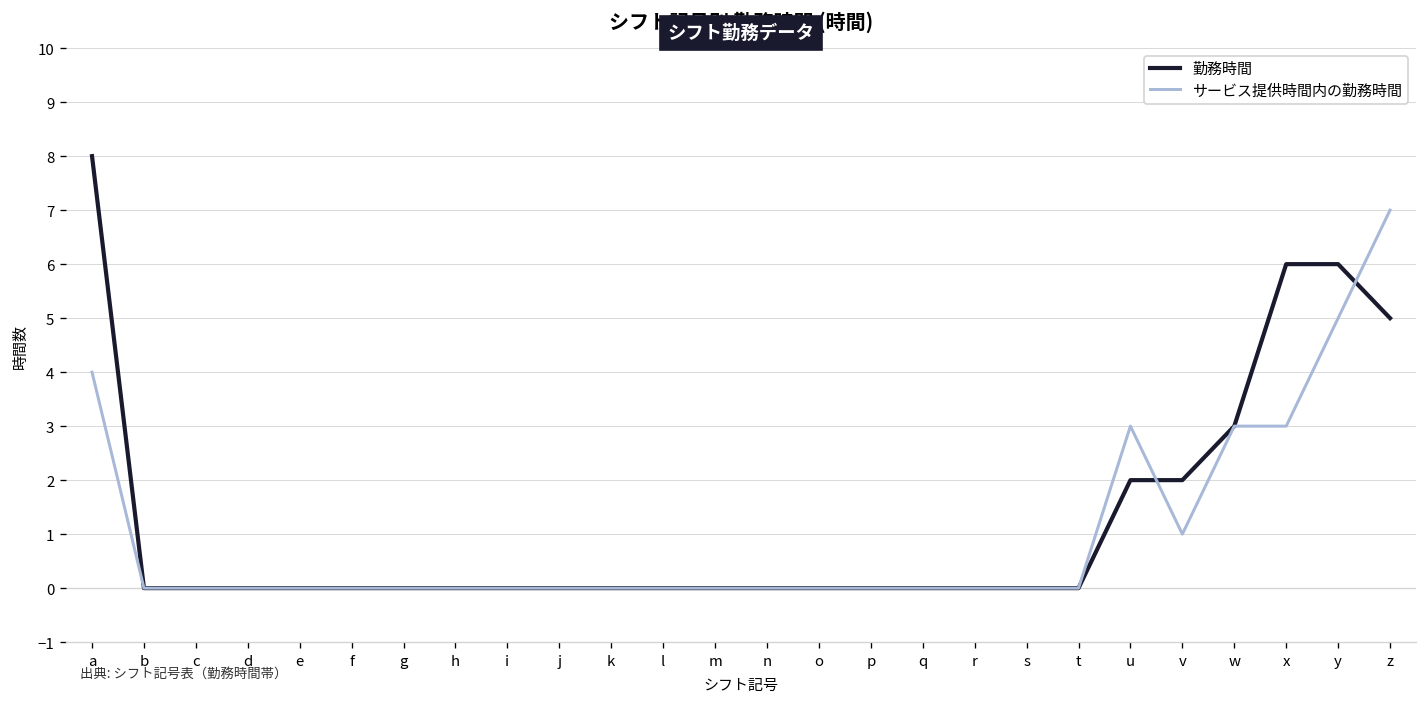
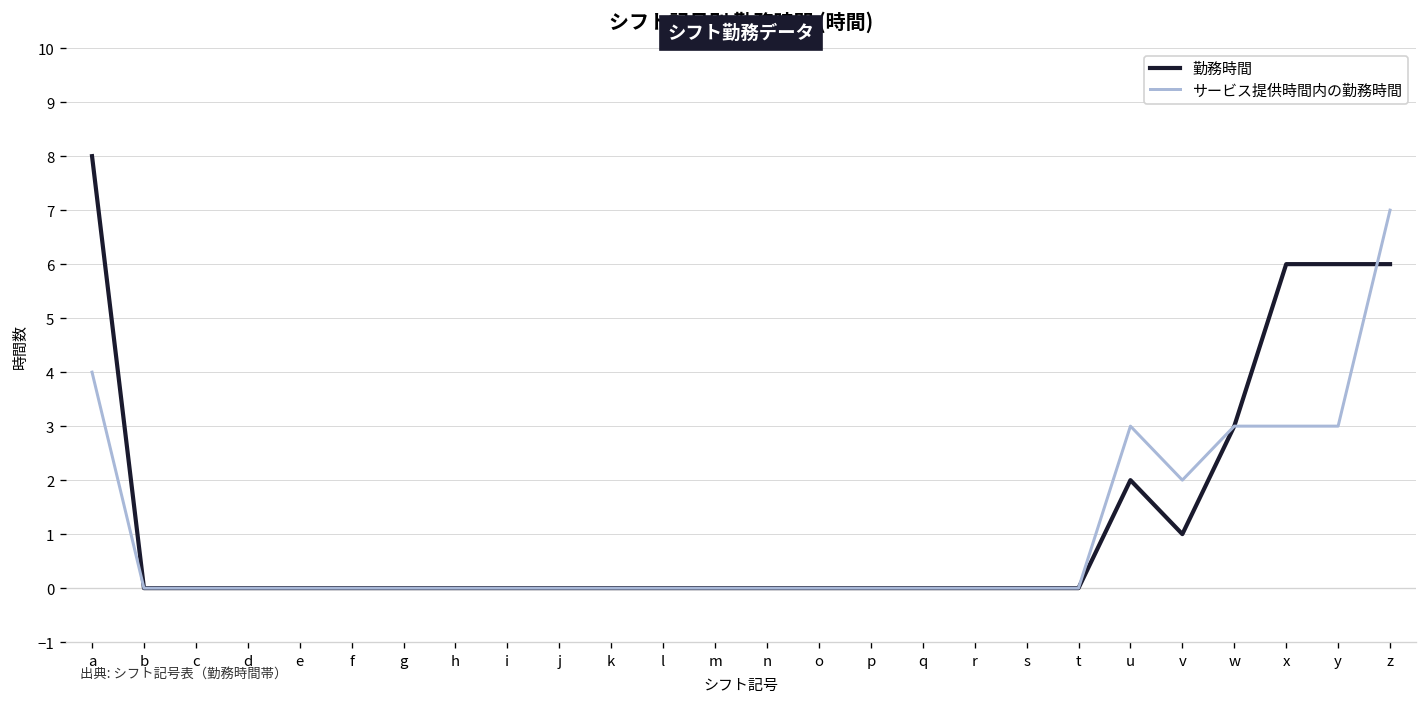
勤務時間, v: 2 -> 1
サービス提供時間内の勤務時間, v: 1 -> 2
サービス提供時間内の勤務時間, y: 5 -> 3
勤務時間, z: 5 -> 6
